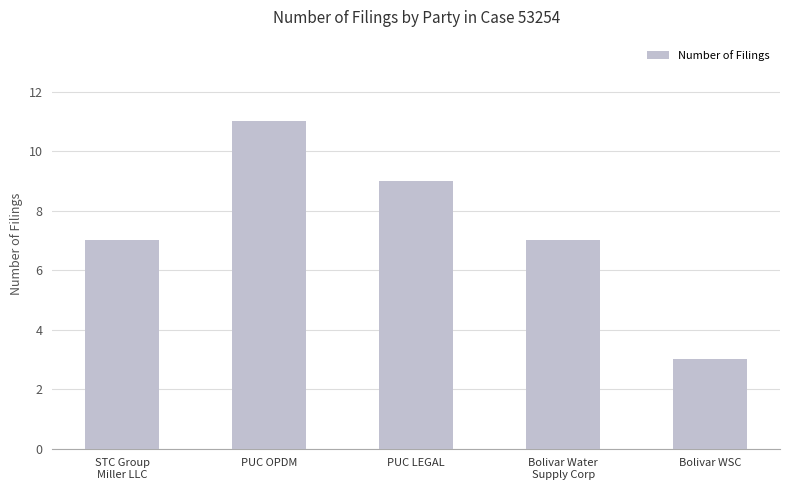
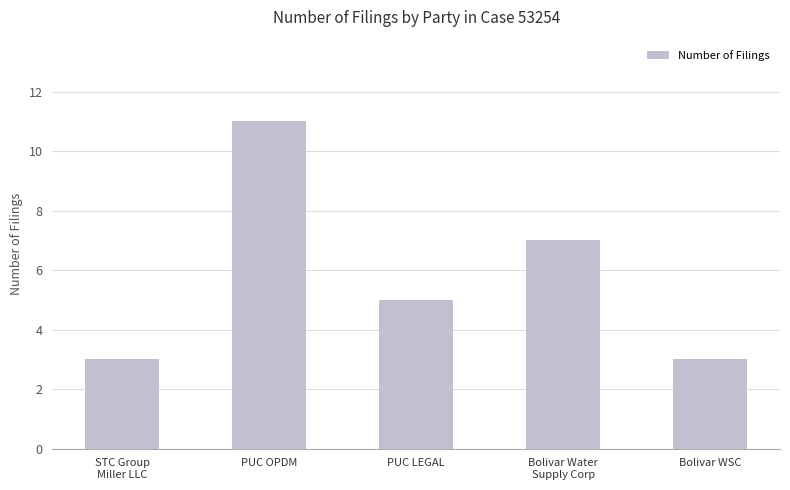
STC Group Miller LLC: 7 -> 3
PUC LEGAL: 9 -> 5
